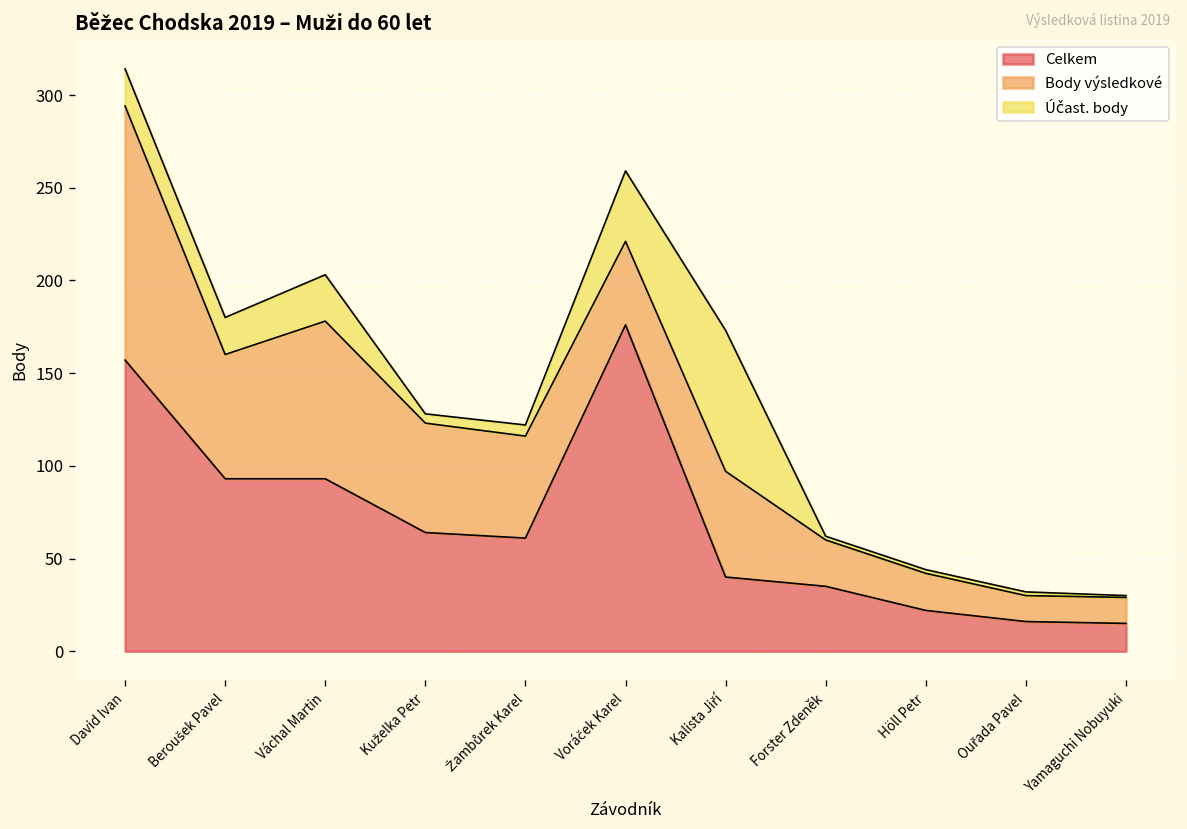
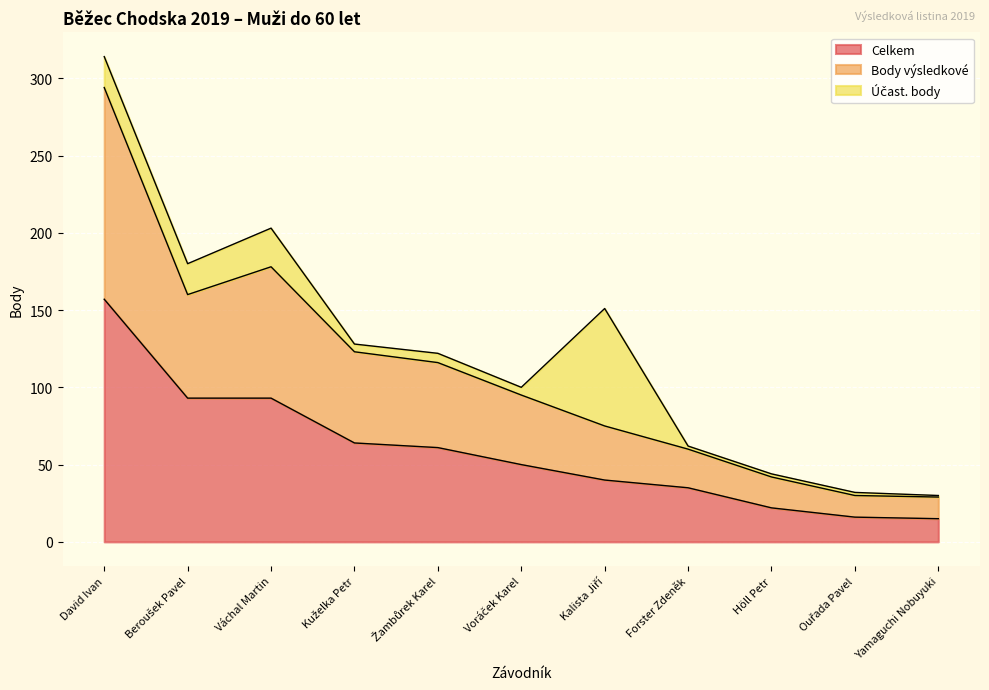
Celkem, Voráček Karel: 176 -> 50
Účast. body, Voráček Karel: 38 -> 5
Body výsledkové, Kalista Jiří: 57 -> 35
